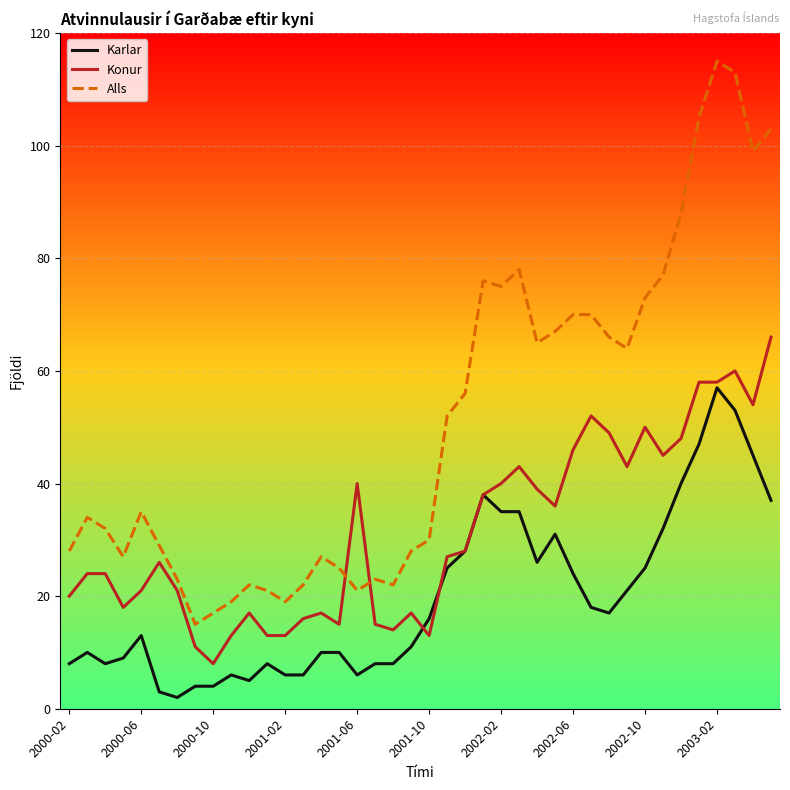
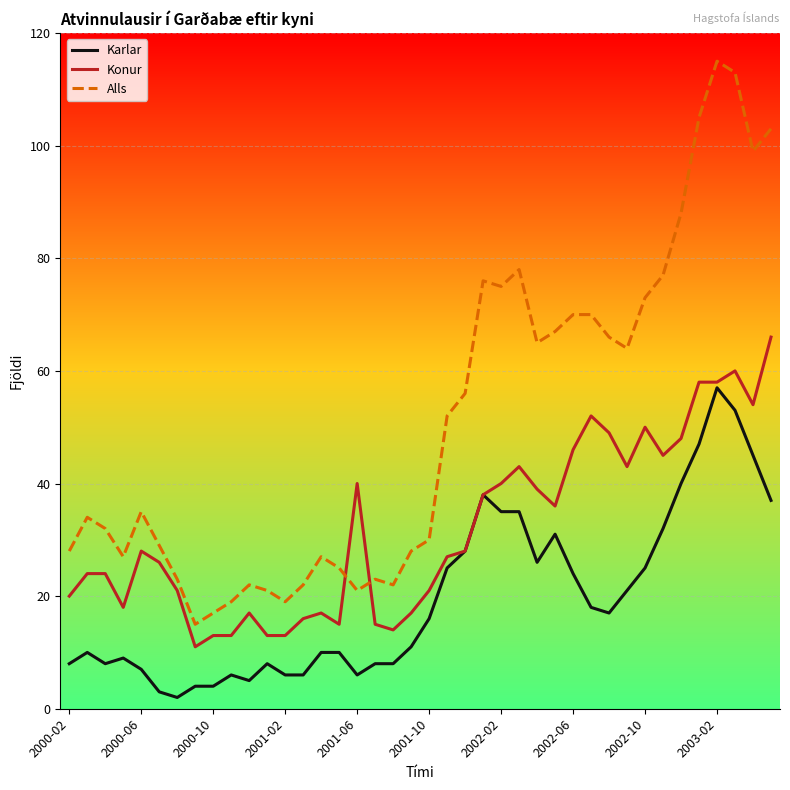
Karlar, 2000-06: 13 -> 7
Konur, 2000-06: 21 -> 28
Konur, 2000-10: 8 -> 13
Konur, 2001-10: 13 -> 21
